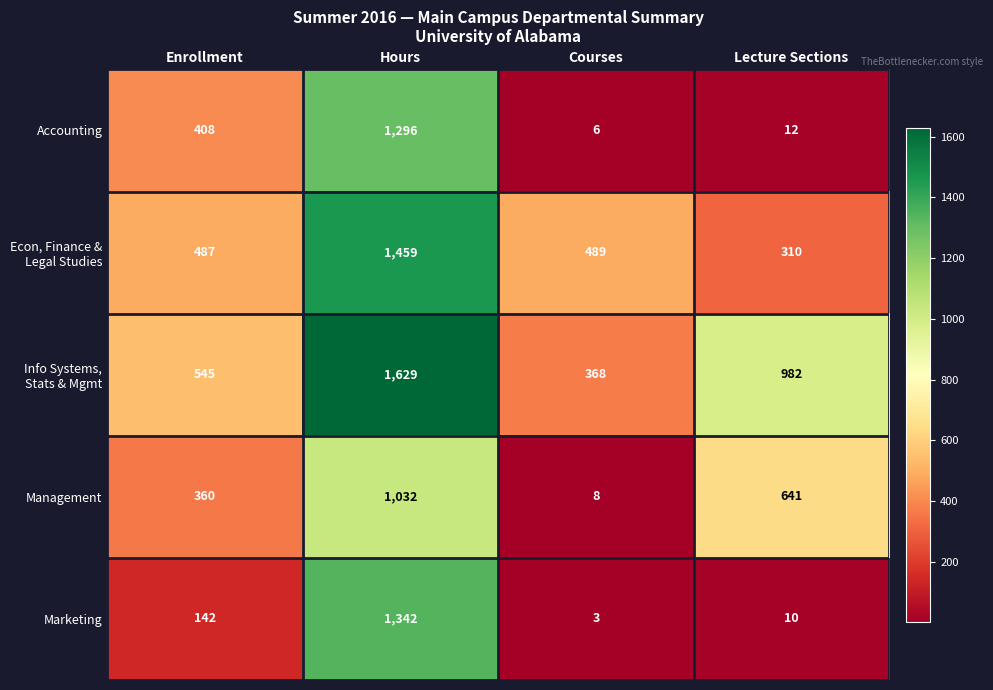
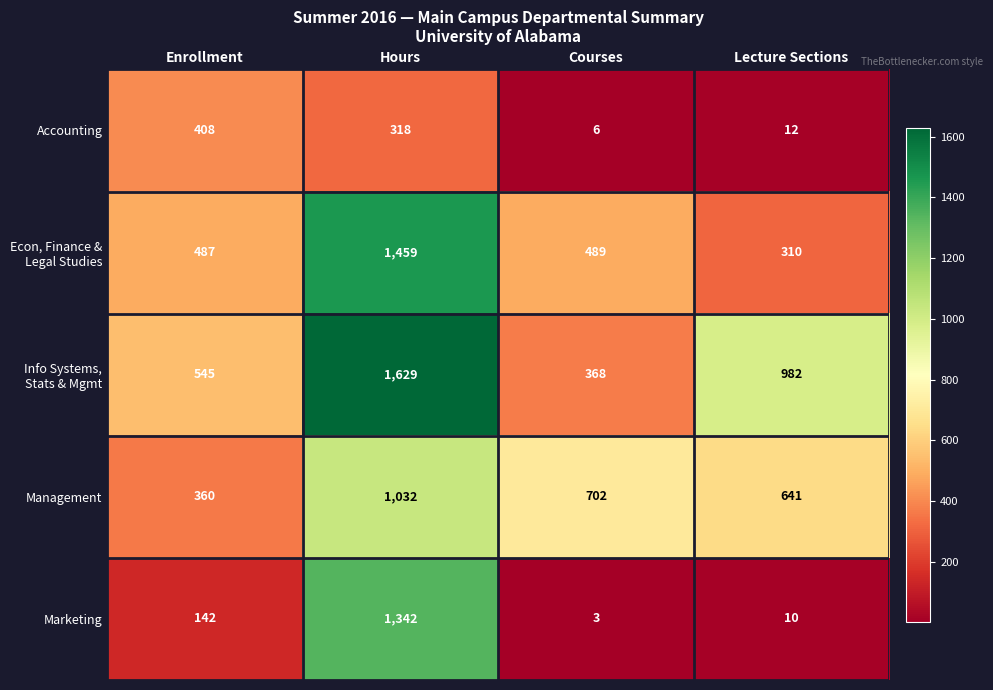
Accounting, Hours: 1,296 -> 318
Management, Courses: 8 -> 702
